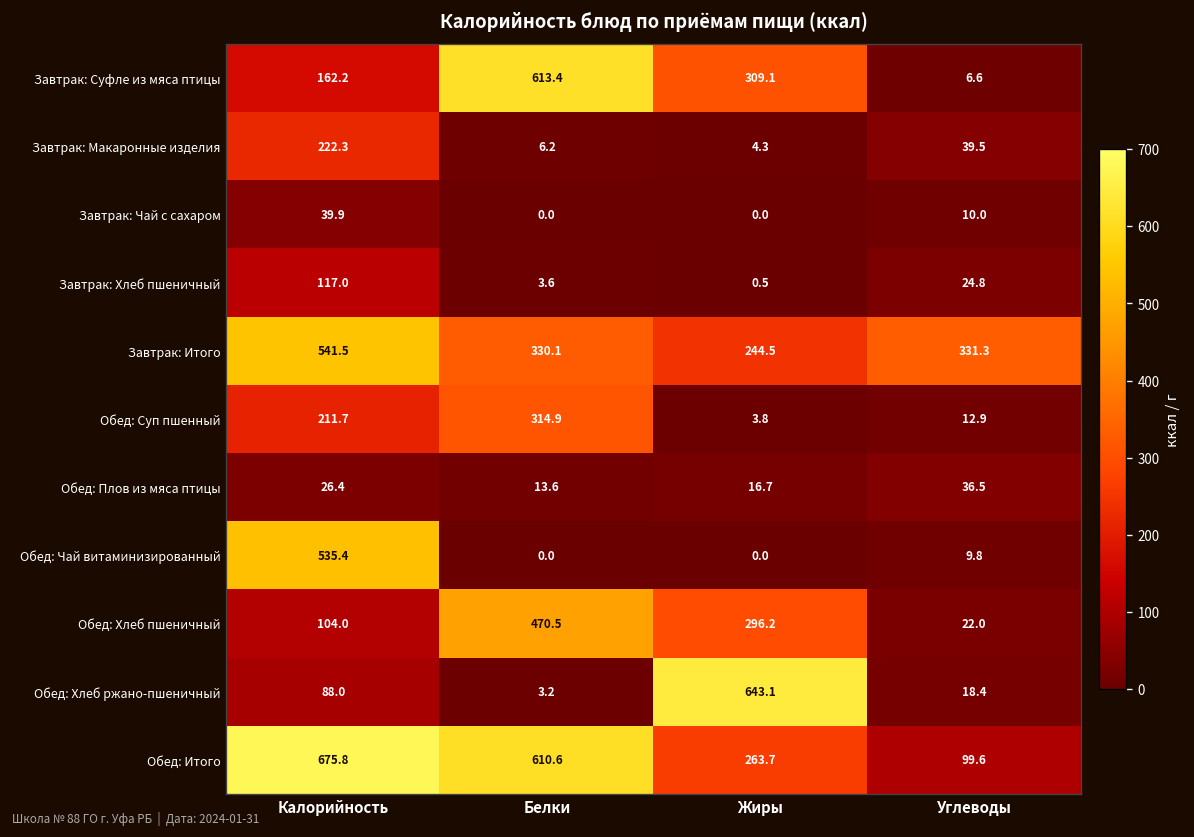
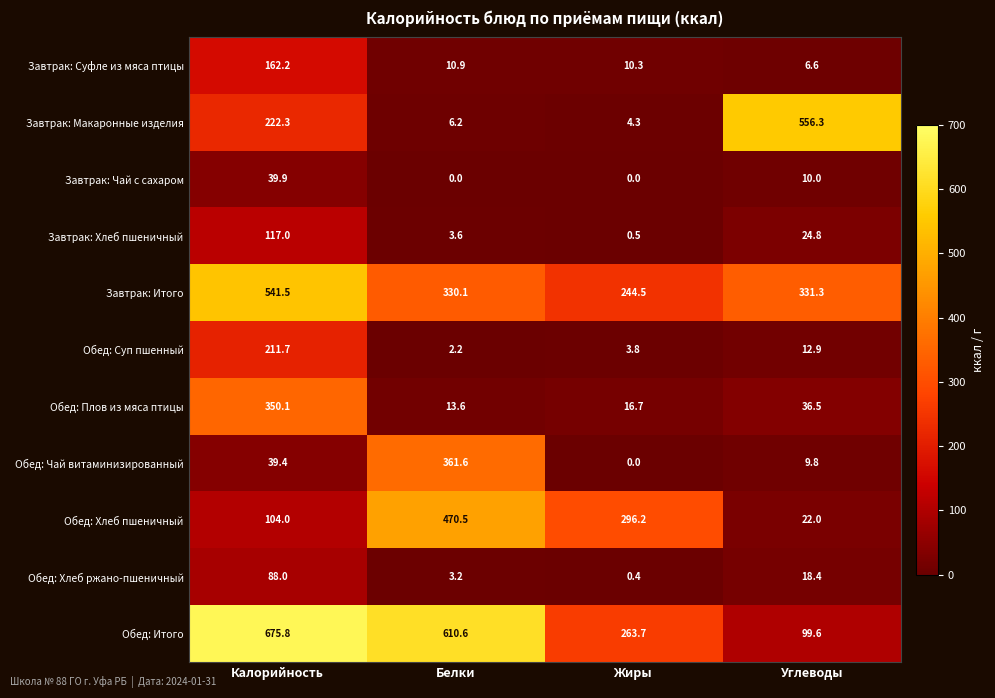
Завтрак: Суфле из мяса птицы, Белки: 613.4 -> 10.9
Завтрак: Суфле из мяса птицы, Жиры: 309.1 -> 10.3
Завтрак: Макаронные изделия, Углеводы: 39.5 -> 556.3
Обед: Суп пшенный, Белки: 314.9 -> 2.2
Обед: Плов из мяса птицы, Калорийность: 26.4 -> 350.1
Обед: Чай витаминизированный, Калорийность: 535.4 -> 39.4
Обед: Чай витаминизированный, Белки: 0.0 -> 361.6
Обед: Хлеб ржано-пшеничный, Жиры: 643.1 -> 0.4
